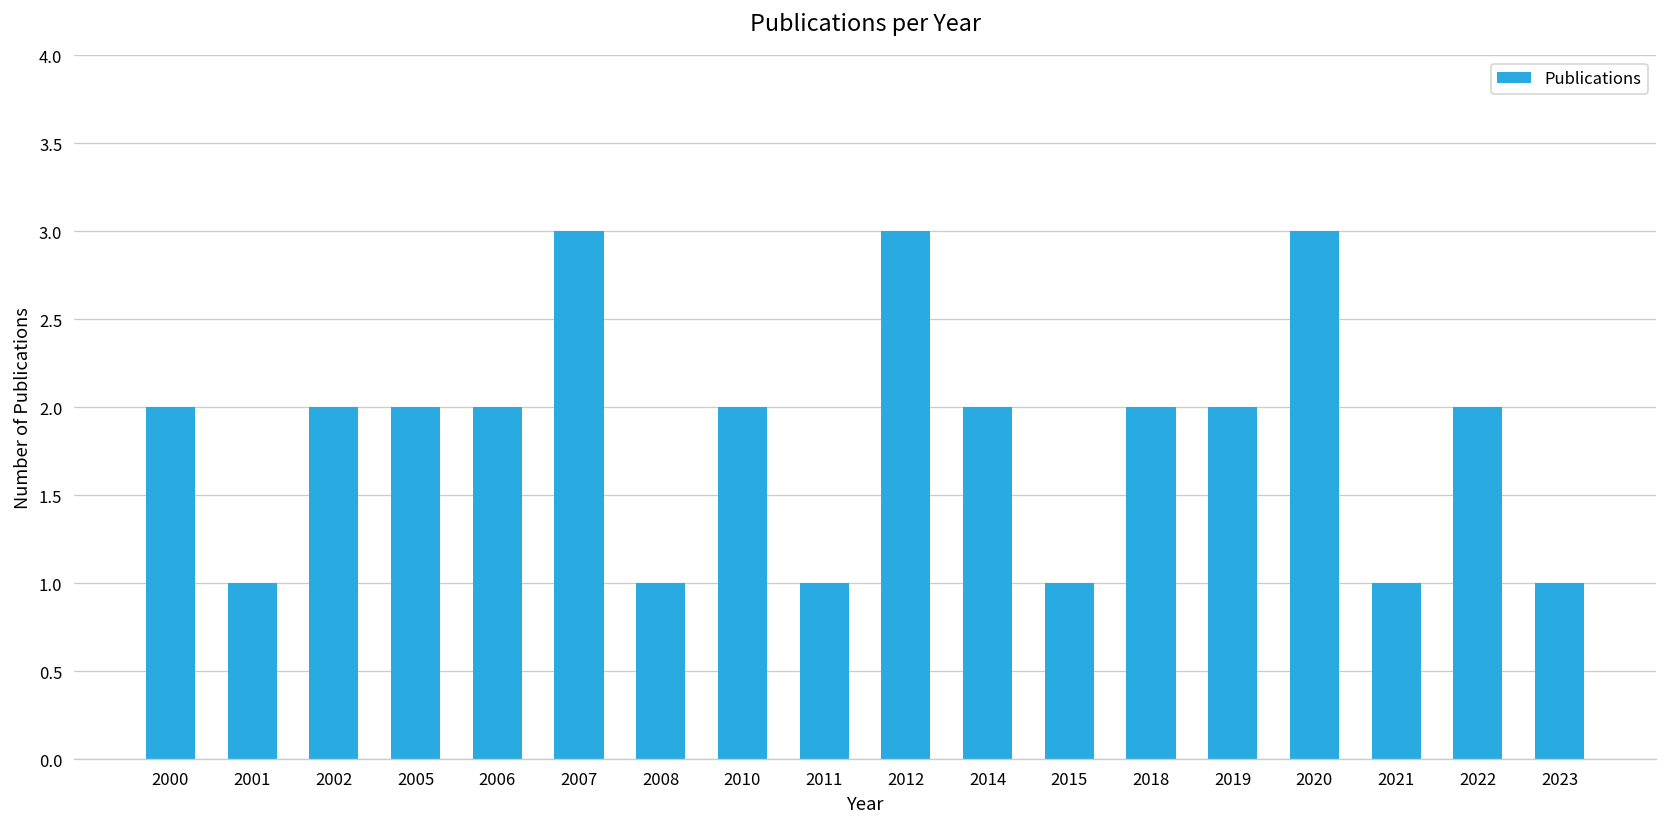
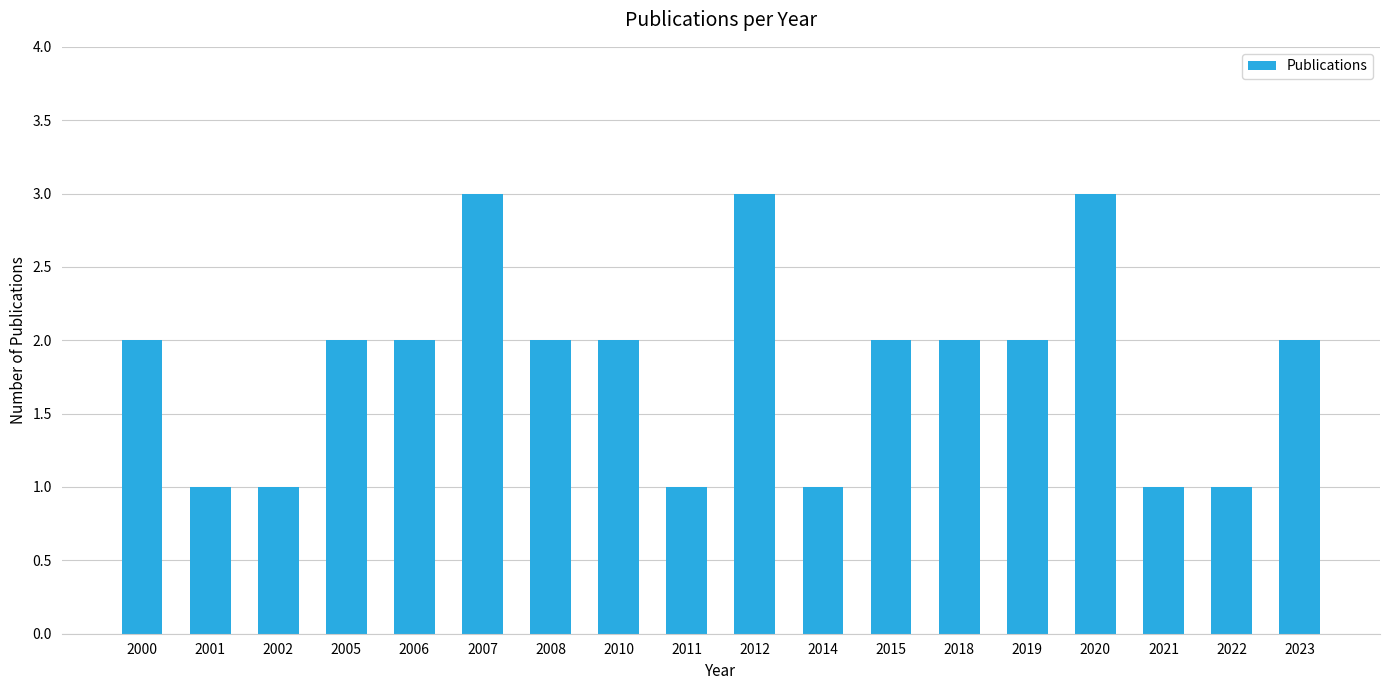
2002: 2 -> 1
2008: 1 -> 2
2014: 2 -> 1
2015: 1 -> 2
2022: 2 -> 1
2023: 1 -> 2
